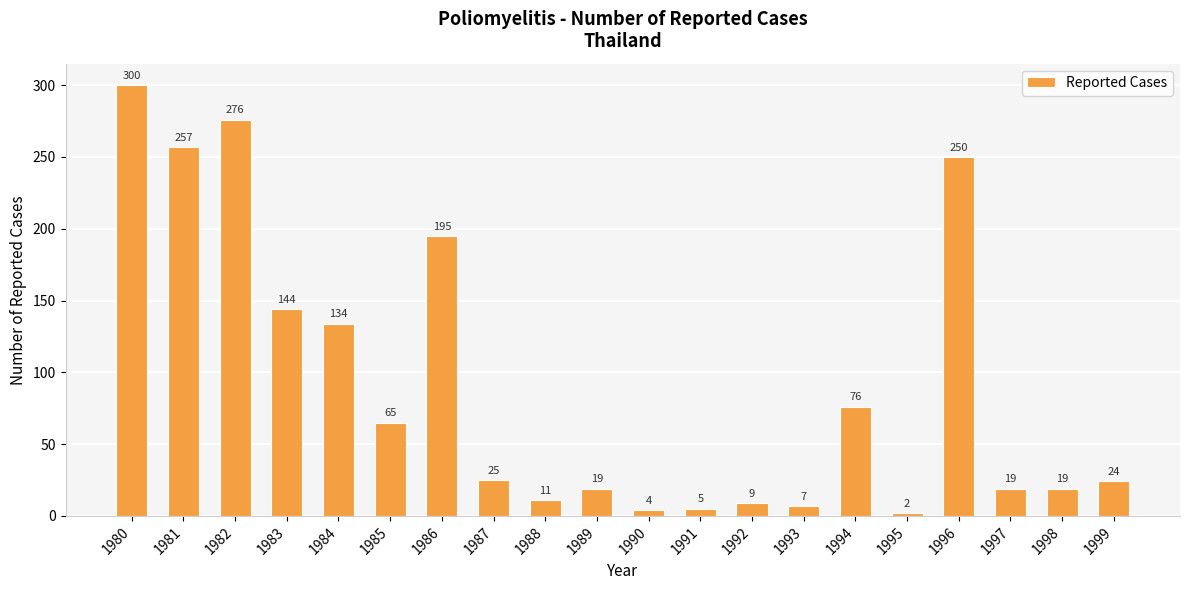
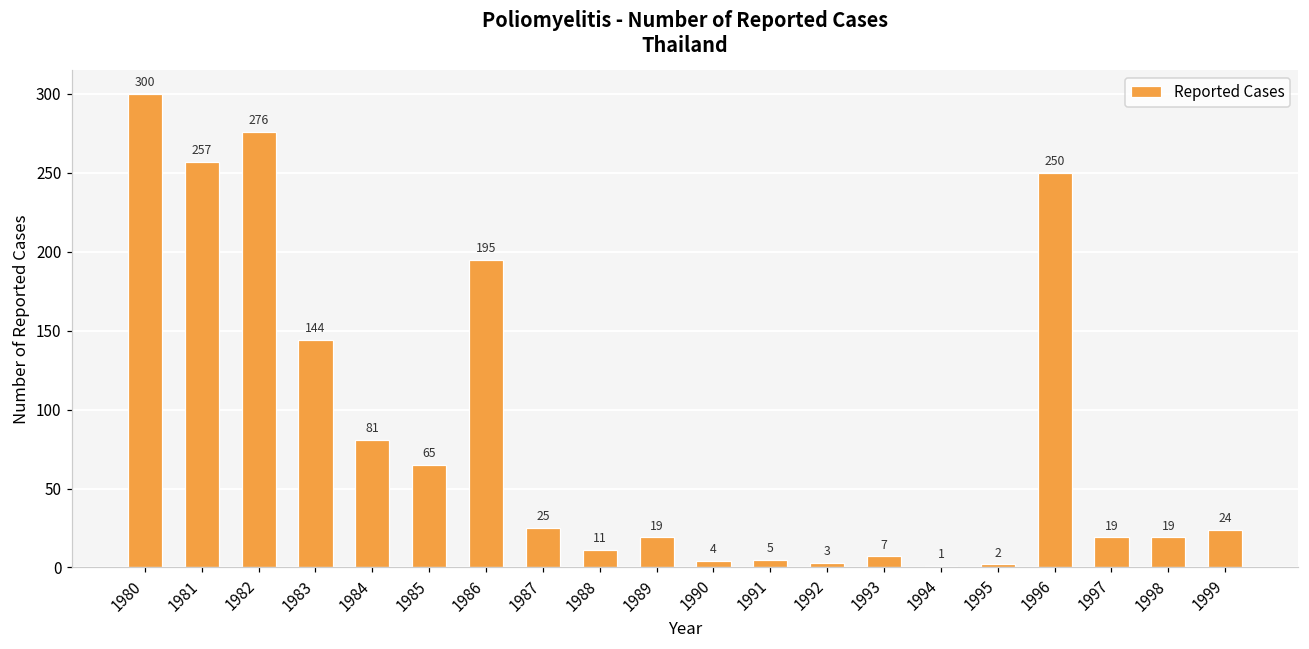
1984: 134 -> 81
1992: 9 -> 3
1994: 76 -> 1
